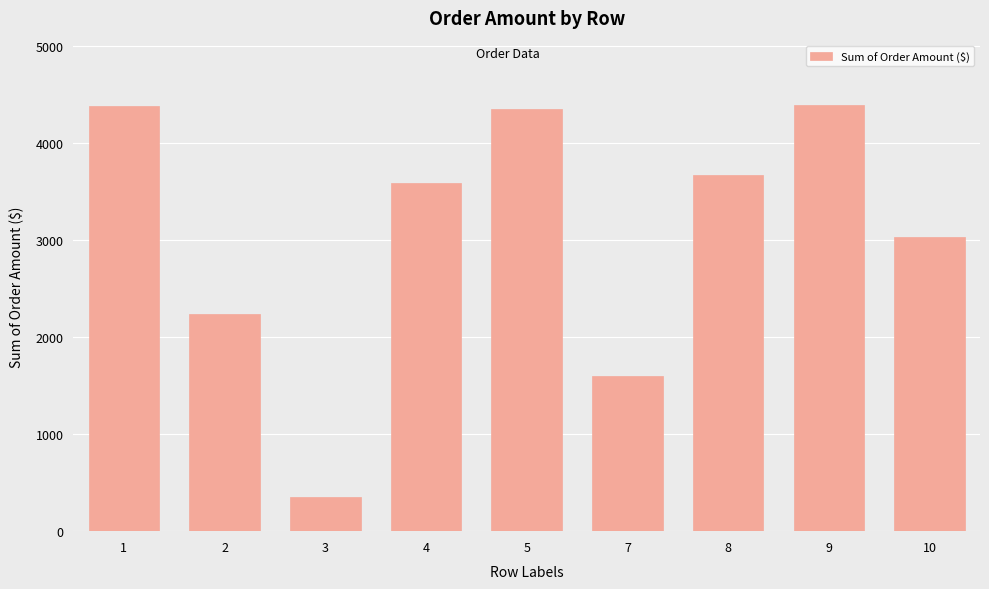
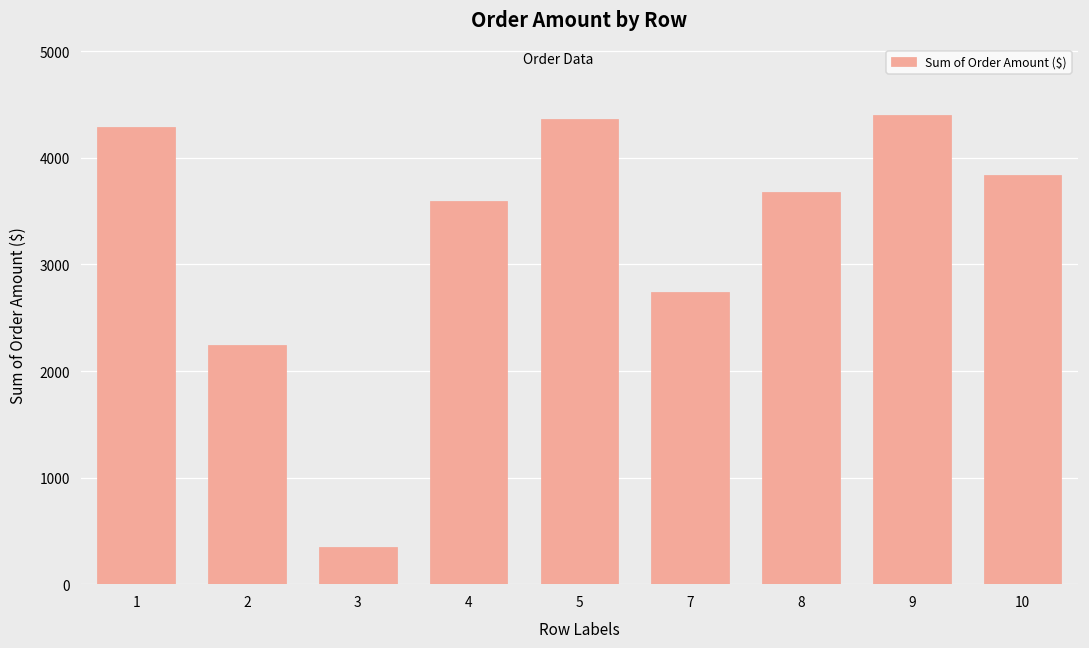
1: 4400 -> 4300
7: 1600 -> 2700
10: 3000 -> 3800
